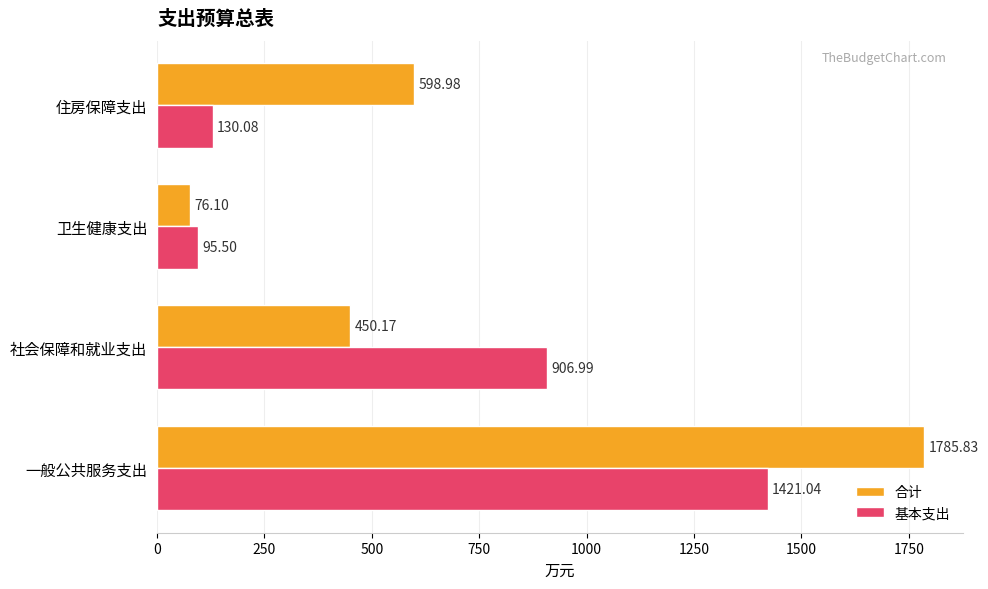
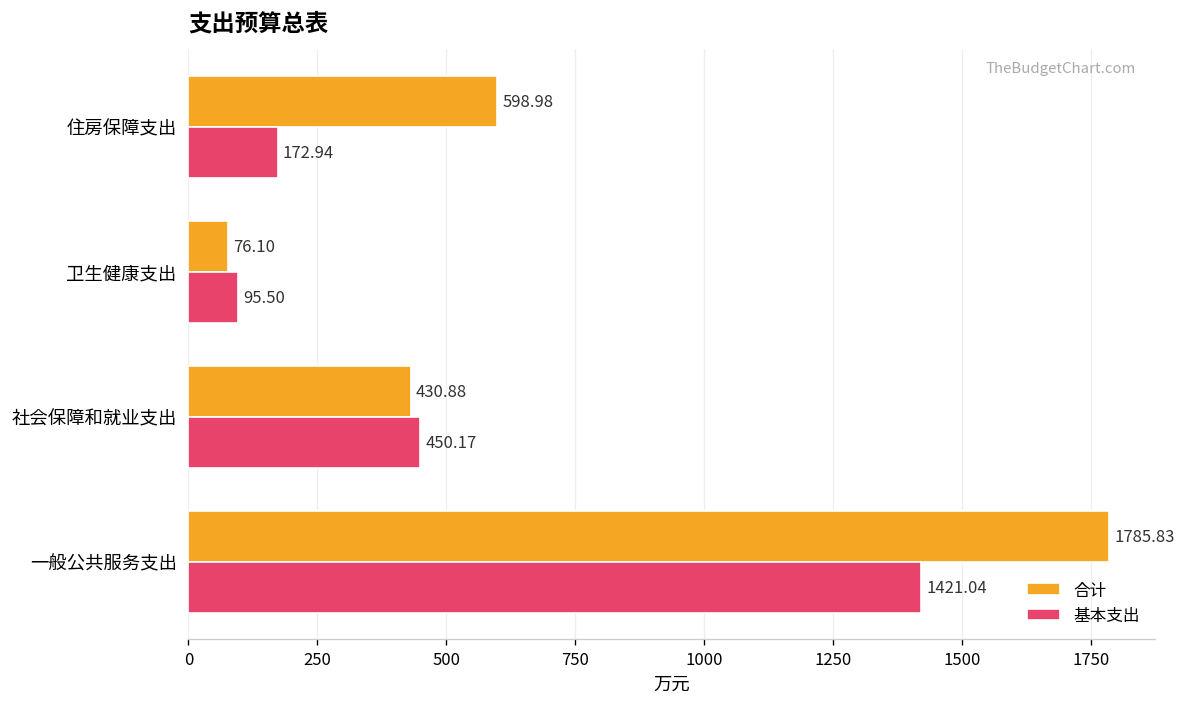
基本支出, 住房保障支出: 130.08 -> 172.94
合计, 社会保障和就业支出: 450.17 -> 430.88
基本支出, 社会保障和就业支出: 906.99 -> 450.17
